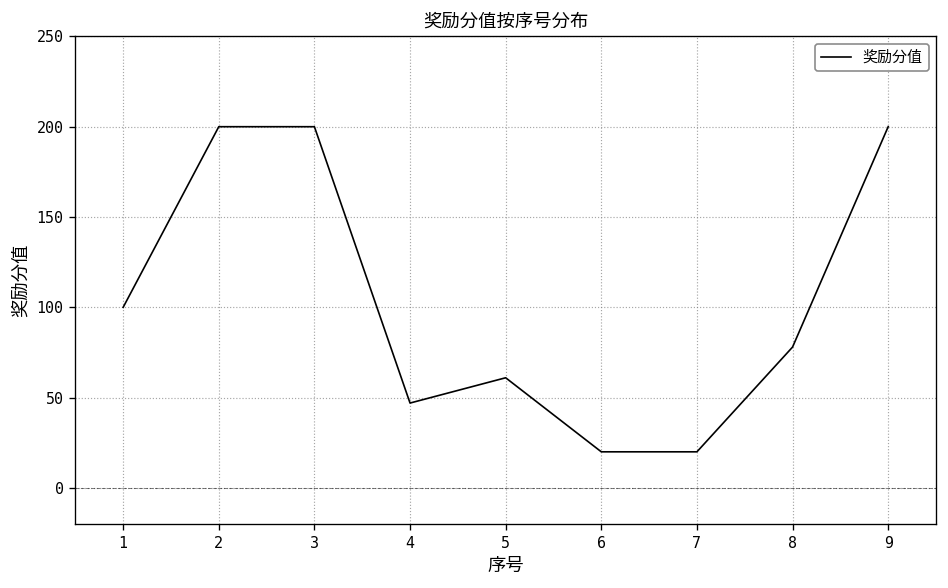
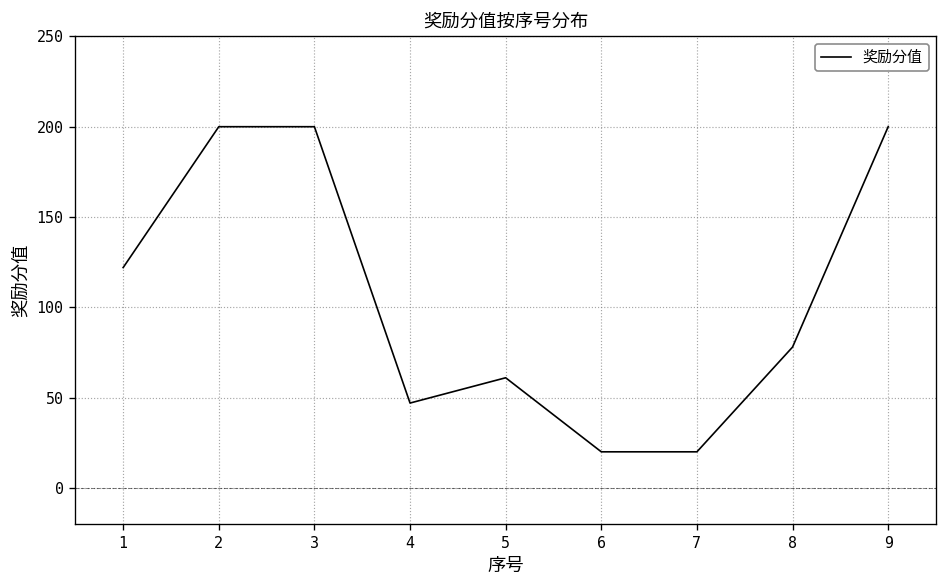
1: 100 -> 122
